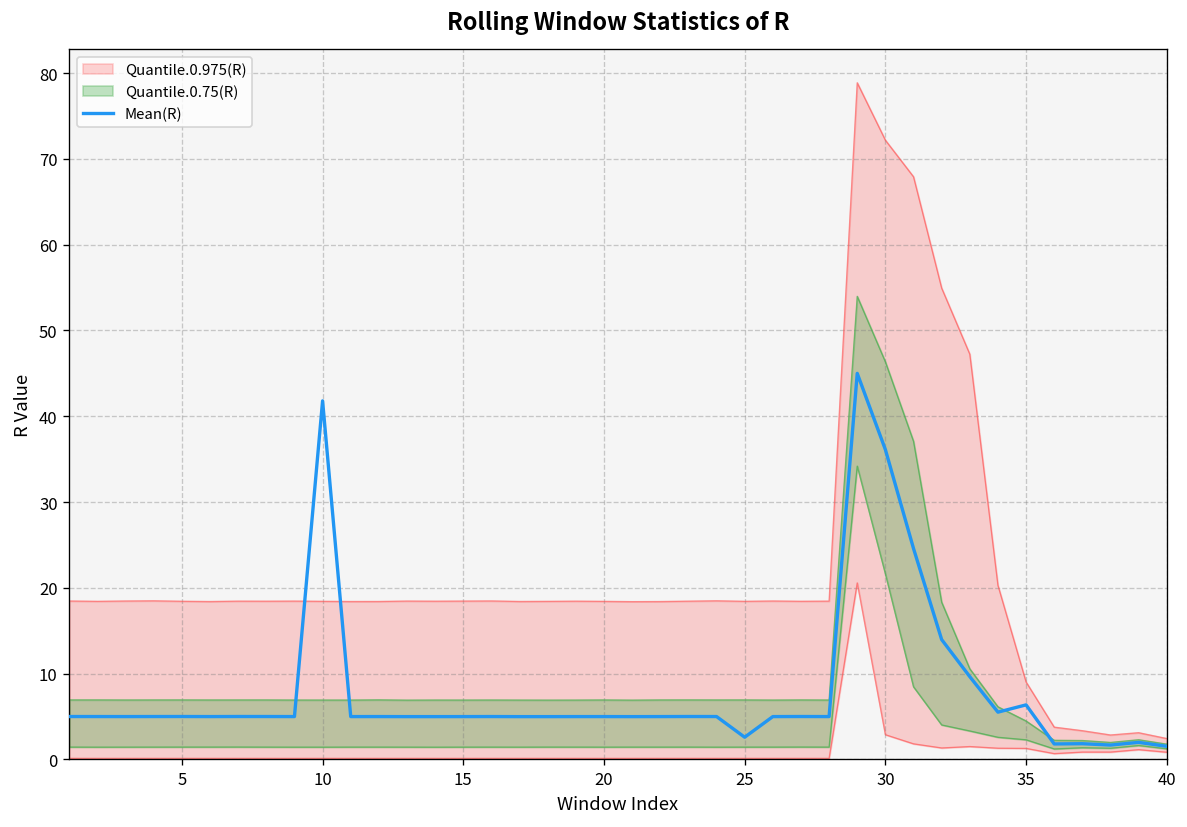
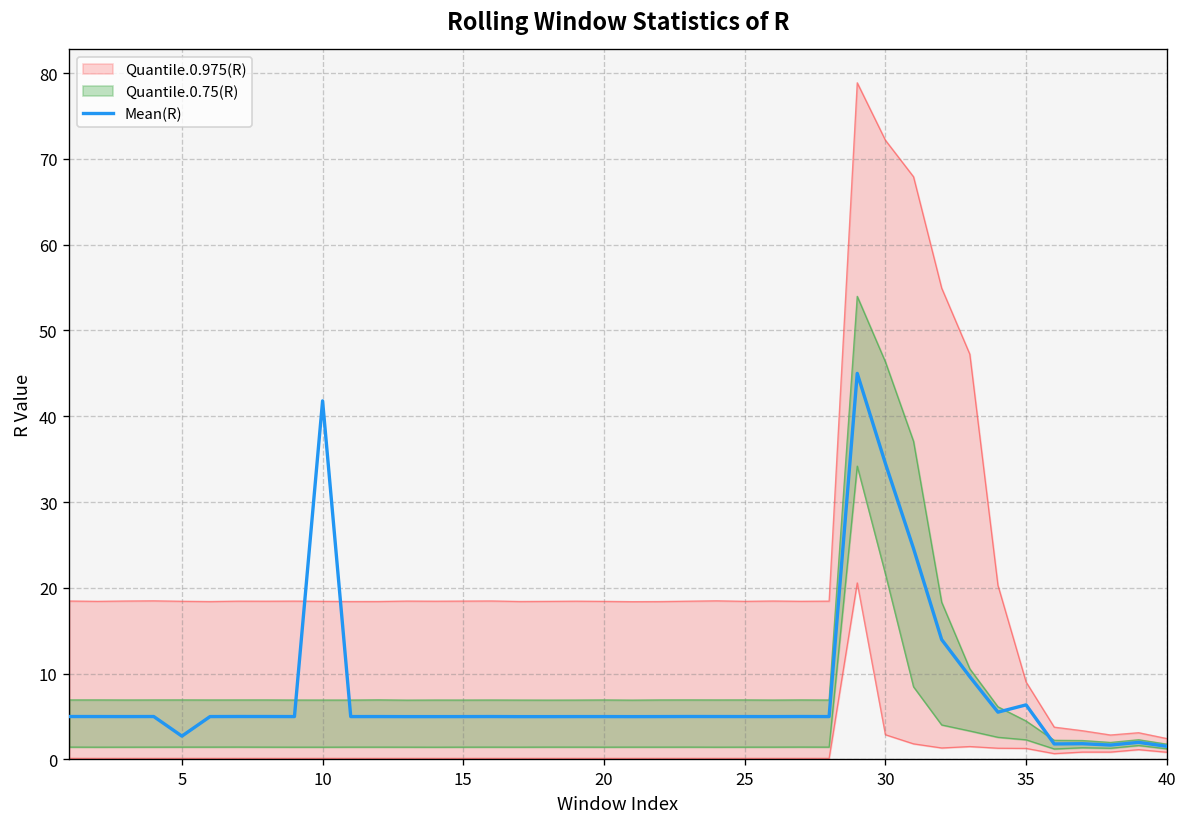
Mean(R), 5: 5 -> 3
Mean(R), 25: 3 -> 5
Mean(R), 30: 36 -> 35
